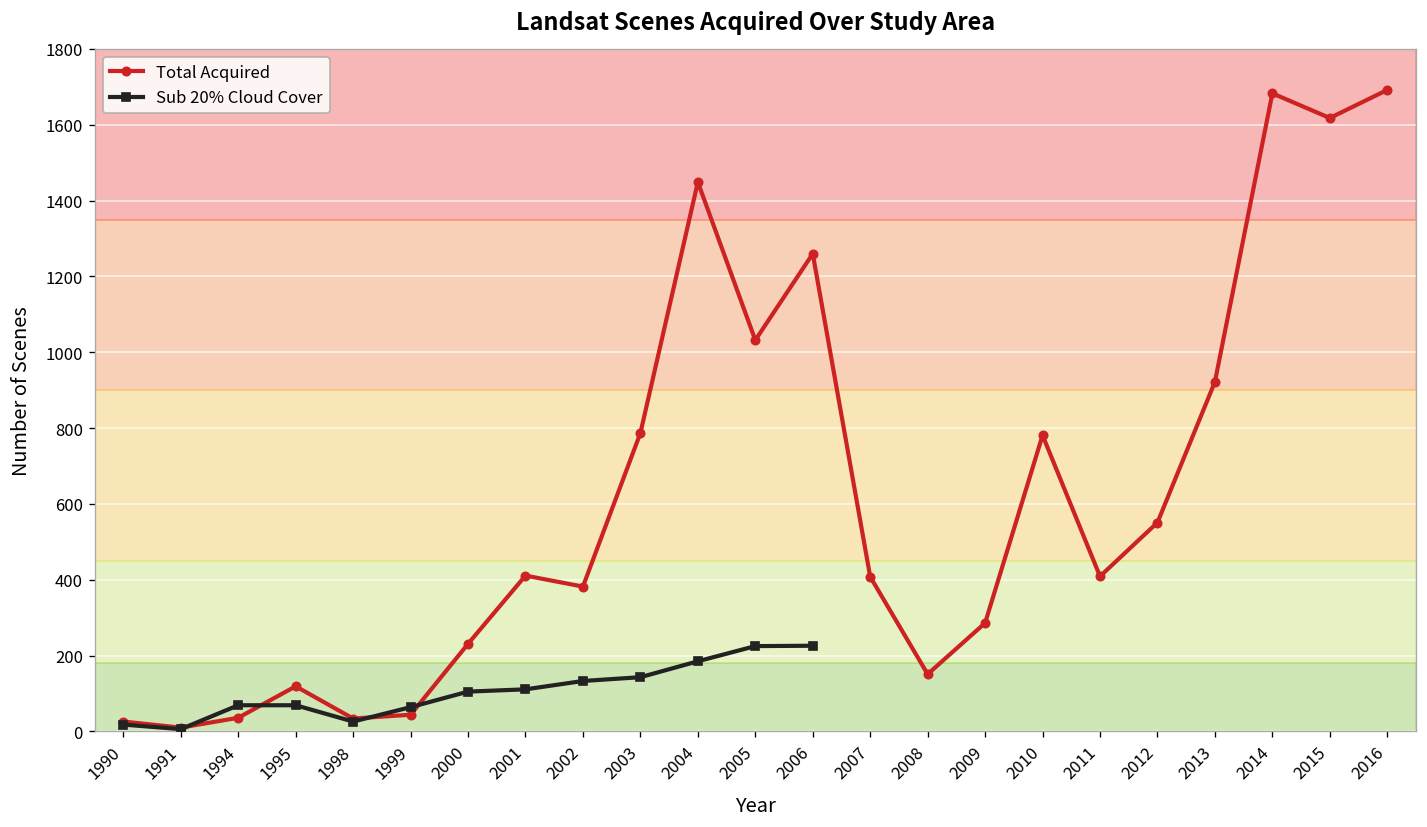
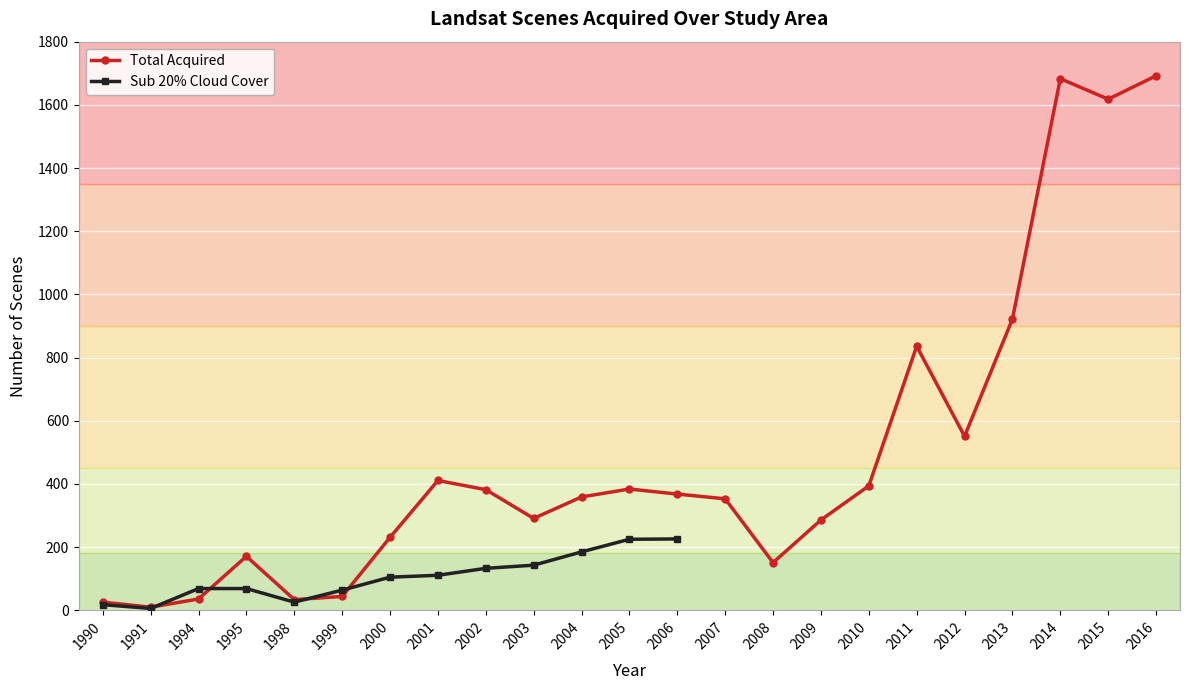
Total Acquired, 1995: 120 -> 170
Total Acquired, 2003: 790 -> 290
Total Acquired, 2004: 1450 -> 360
Total Acquired, 2005: 1030 -> 380
Total Acquired, 2006: 1260 -> 370
Total Acquired, 2007: 410 -> 350
Total Acquired, 2010: 780 -> 390
Total Acquired, 2011: 410 -> 840
